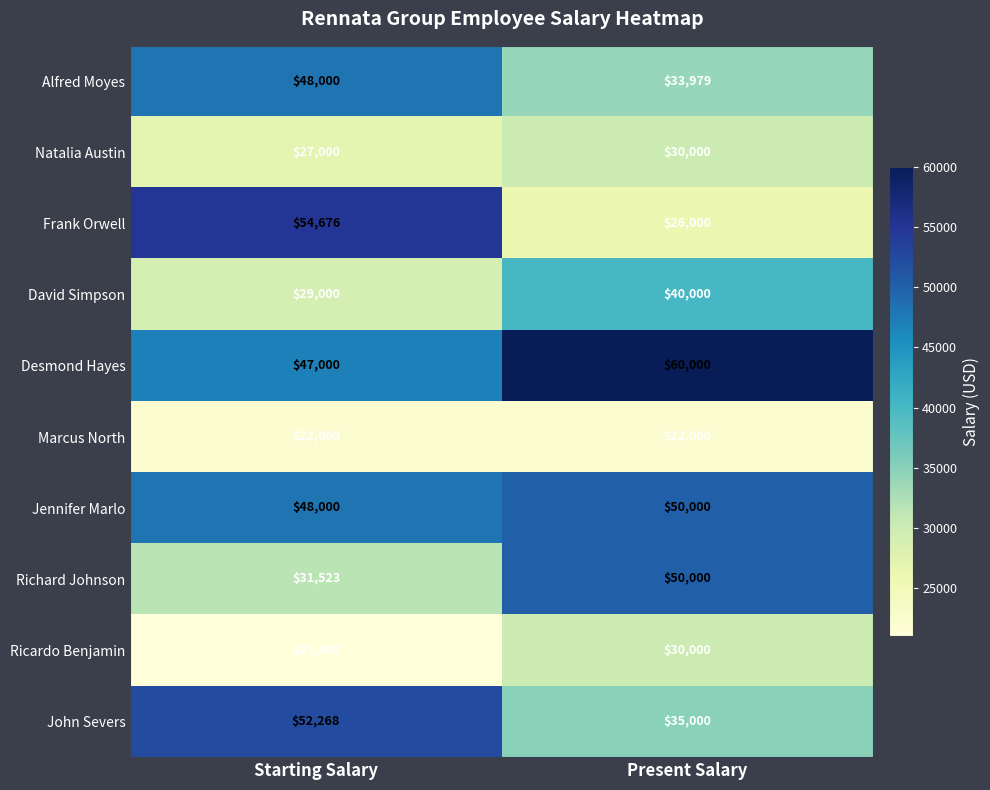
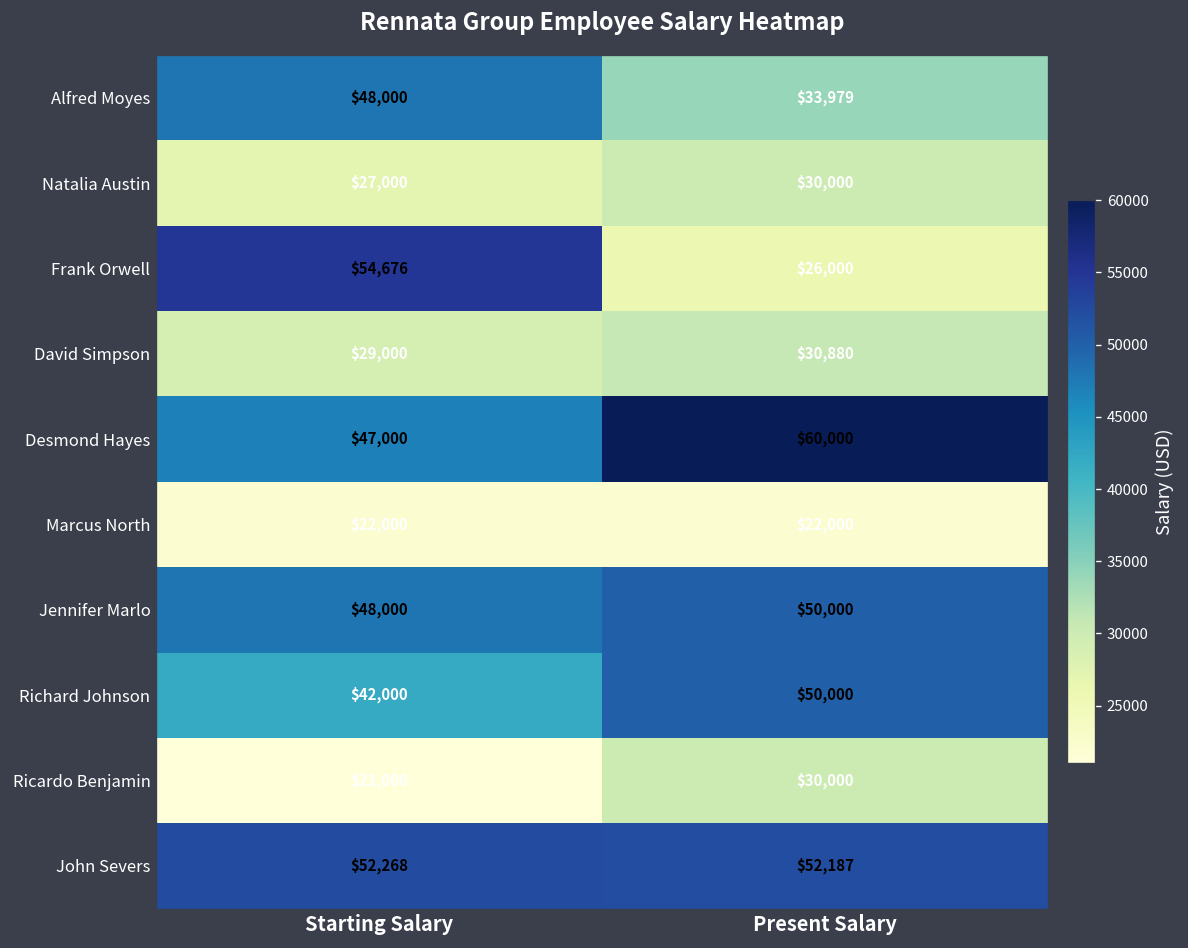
David Simpson, Present Salary: $40,000 -> $30,880
Richard Johnson, Starting Salary: $31,523 -> $42,000
John Severs, Present Salary: $35,000 -> $52,187
